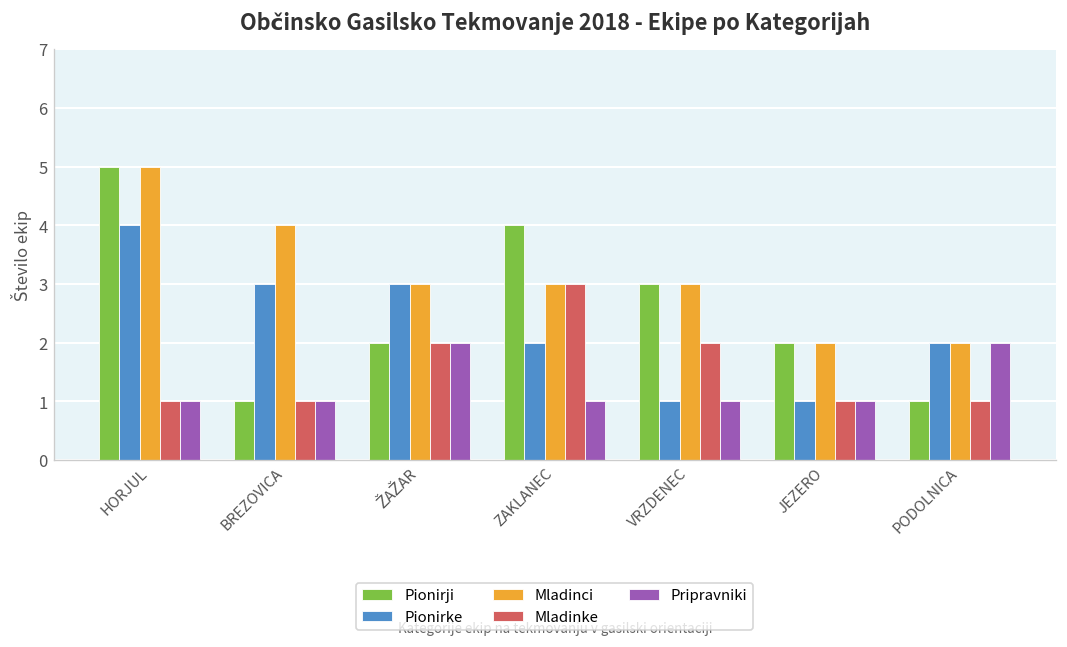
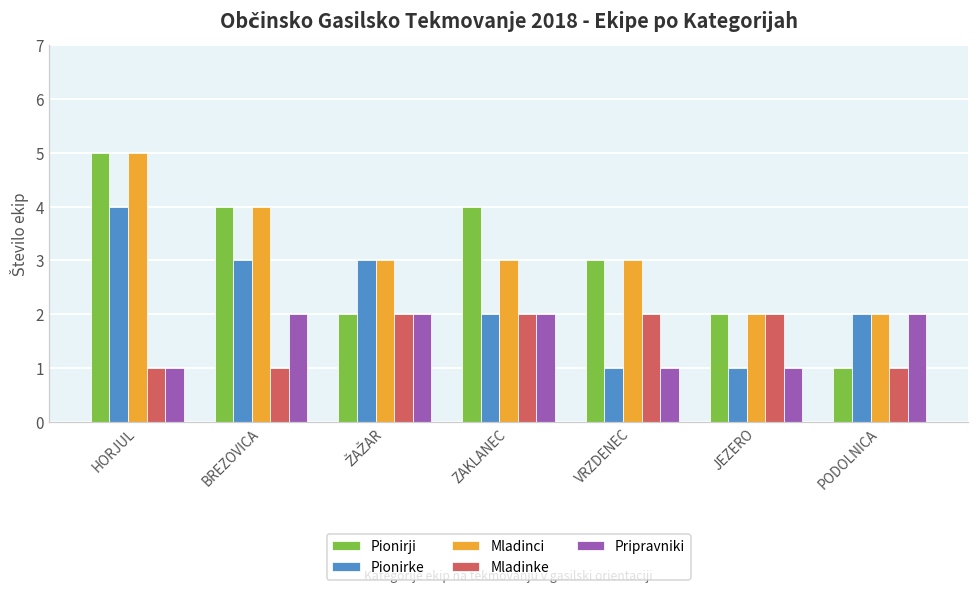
Pionirji, BREZOVICA: 1 -> 4
Pripravniki, BREZOVICA: 1 -> 2
Mladinke, ZAKLANEC: 3 -> 2
Pripravniki, ZAKLANEC: 1 -> 2
Mladinke, JEZERO: 1 -> 2
